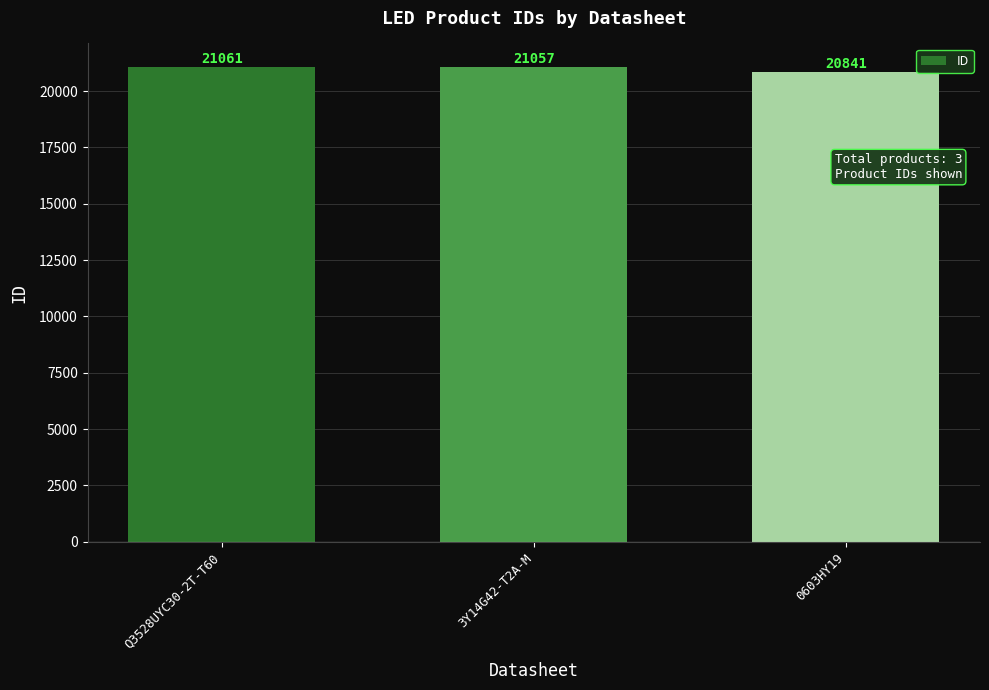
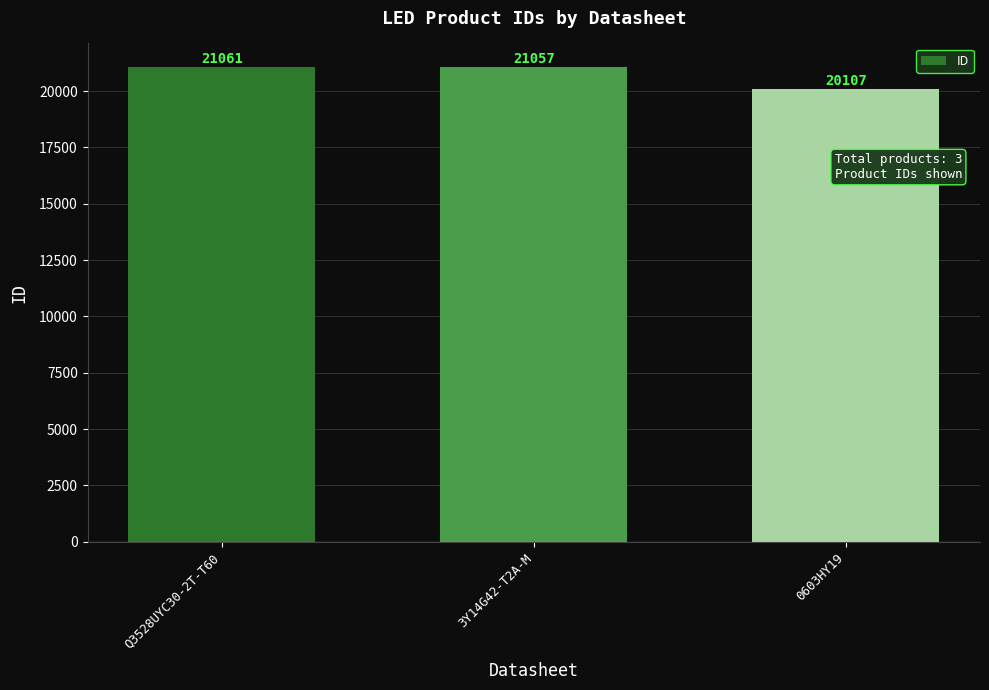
0603HY19: 20841 -> 20107
